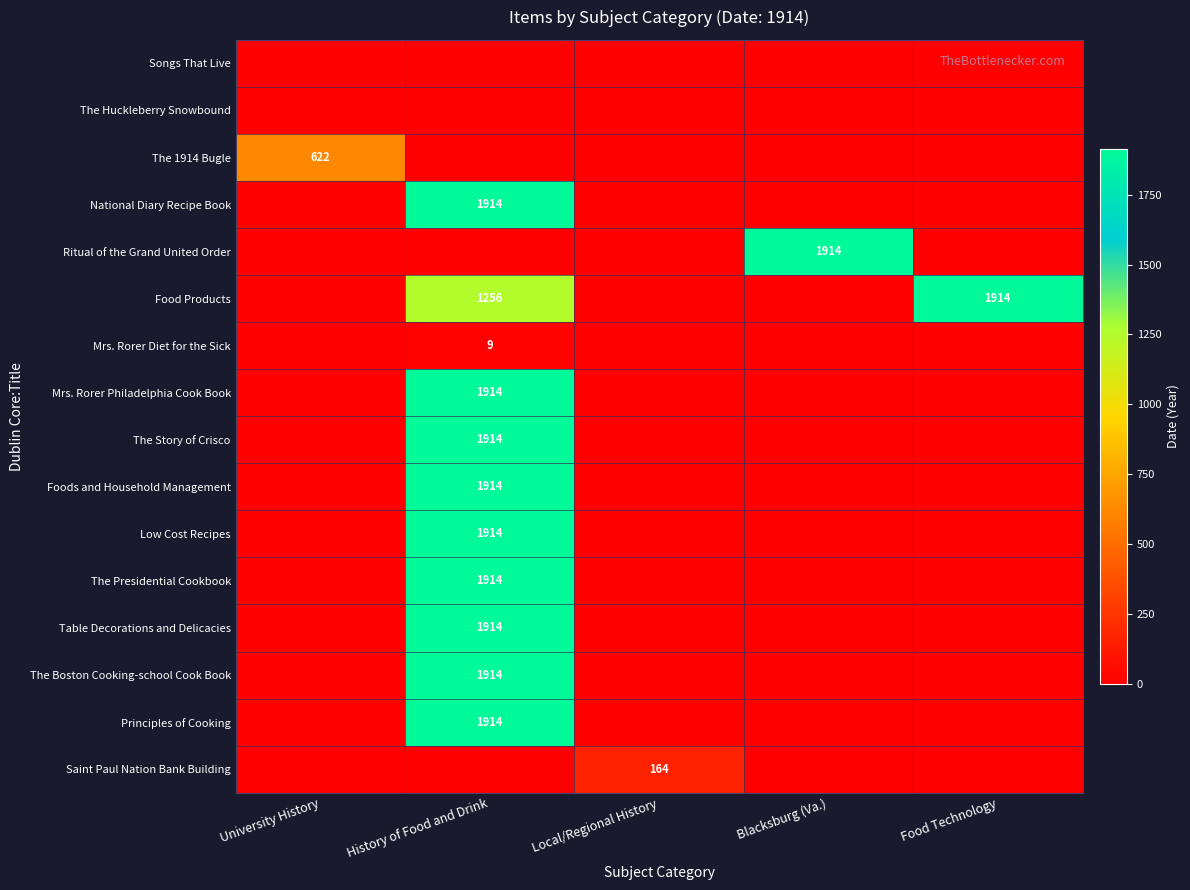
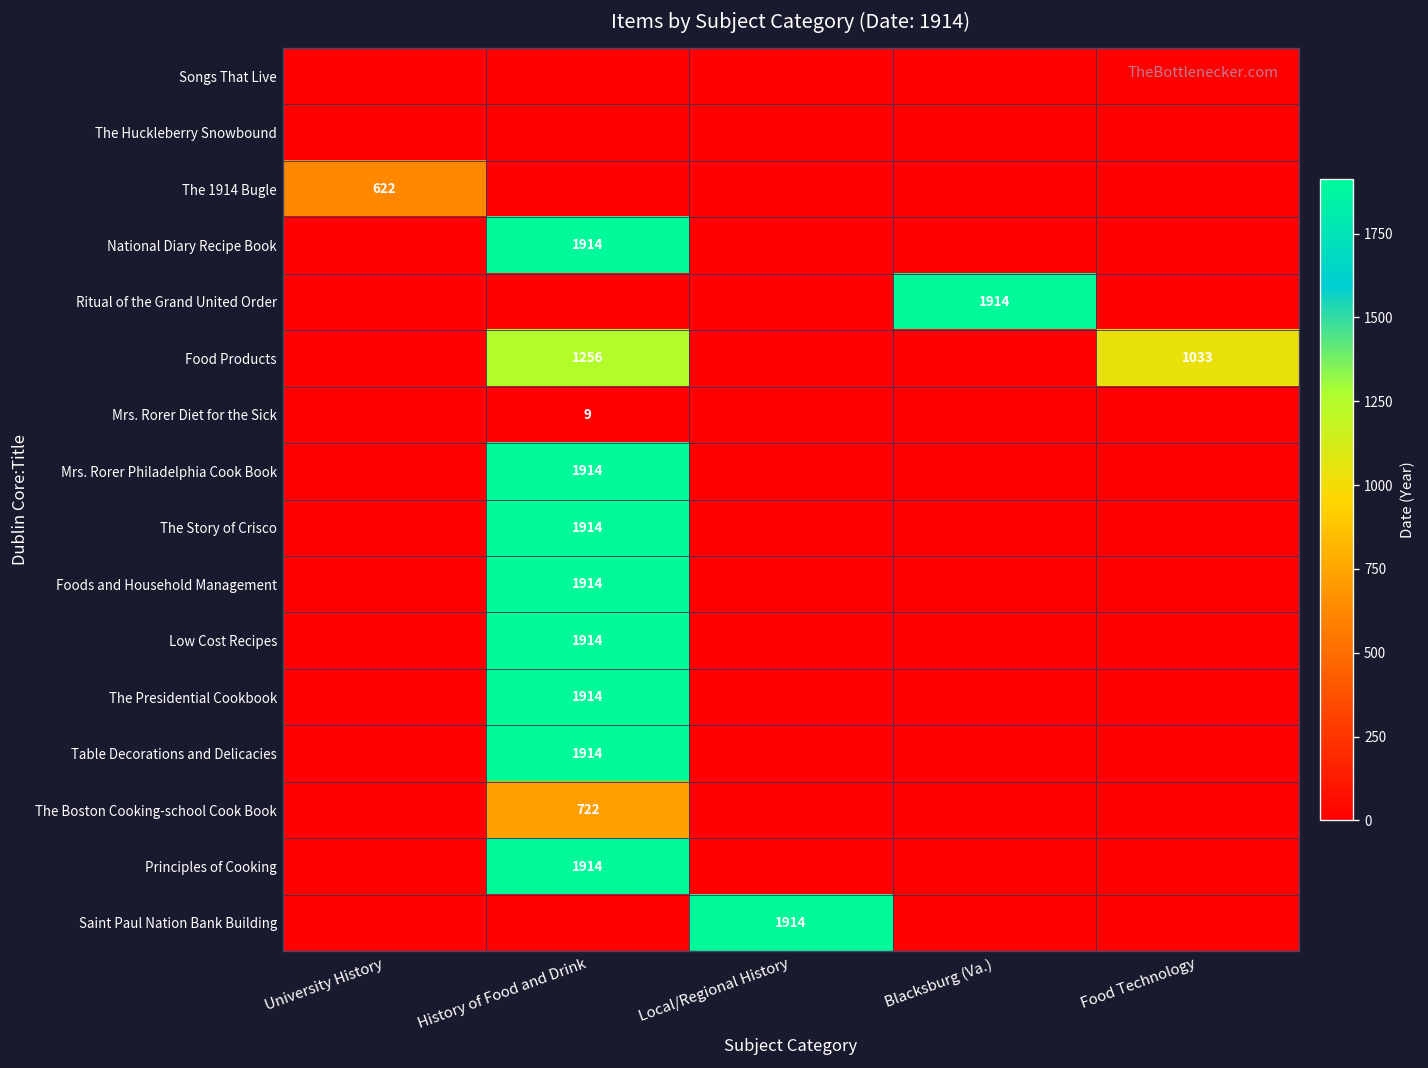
Food Products, Food Technology: 1914 -> 1033
The Boston Cooking-school Cook Book, History of Food and Drink: 1914 -> 722
Saint Paul Nation Bank Building, Local/Regional History: 164 -> 1914
